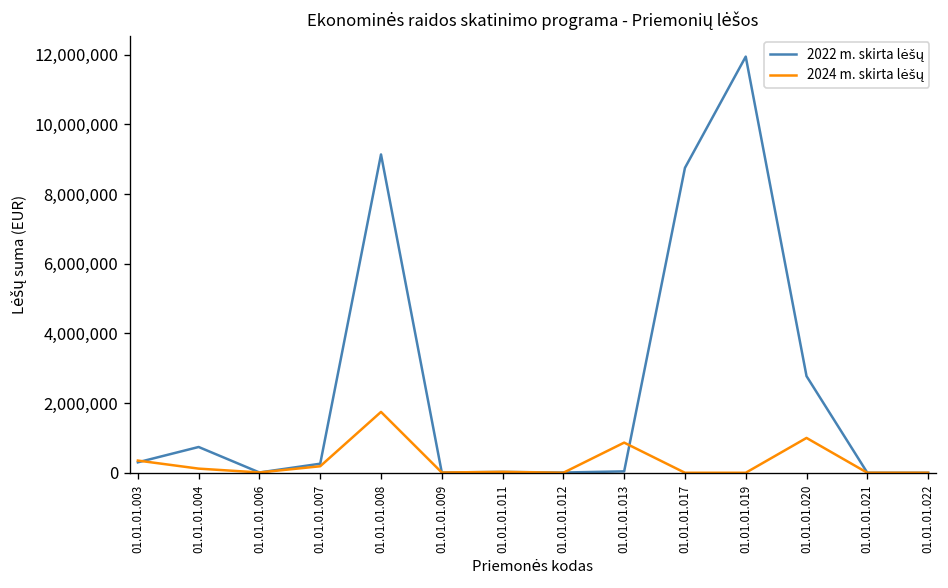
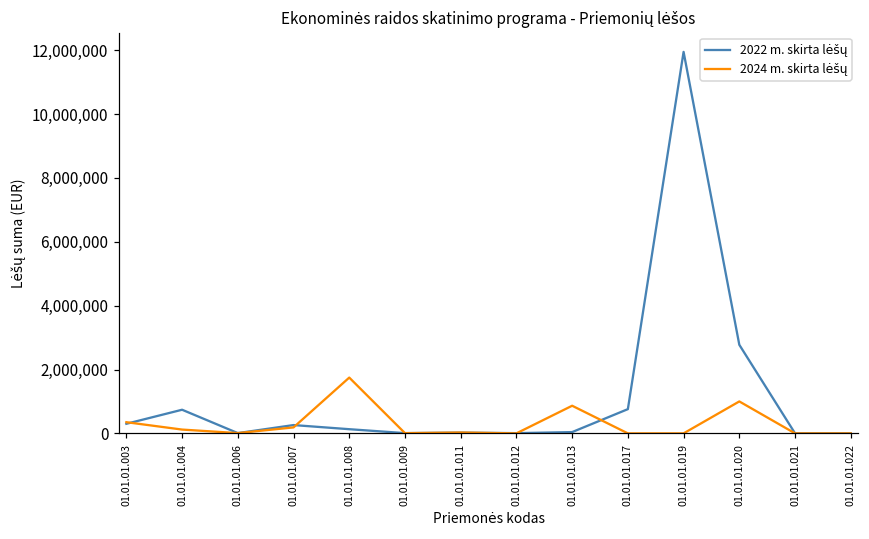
2022 m. skirta lėšų, 01.01.01.008: 9,100,000 -> 100,000
2022 m. skirta lėšų, 01.01.01.017: 8,800,000 -> 800,000
